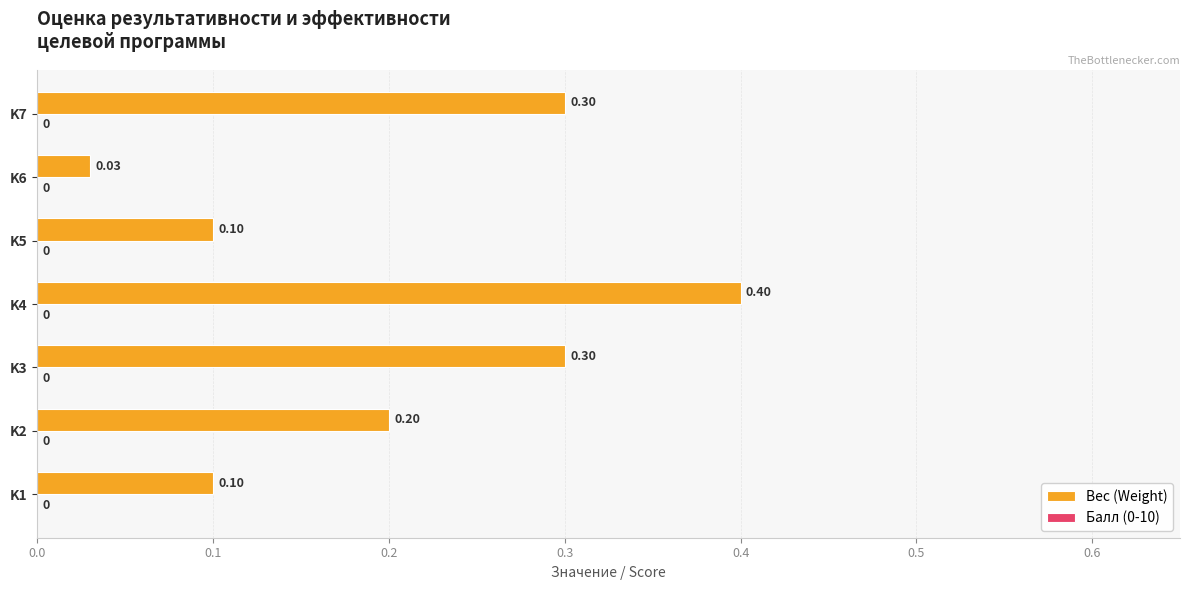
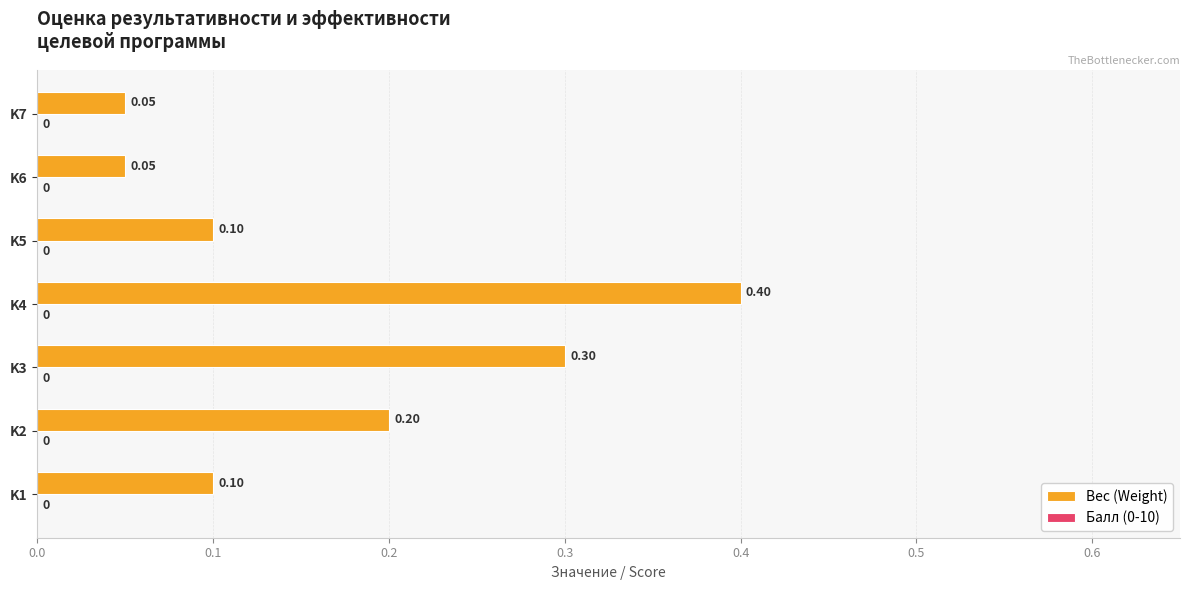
Вес (Weight), K7: 0.30 -> 0.05
Вес (Weight), K6: 0.03 -> 0.05
